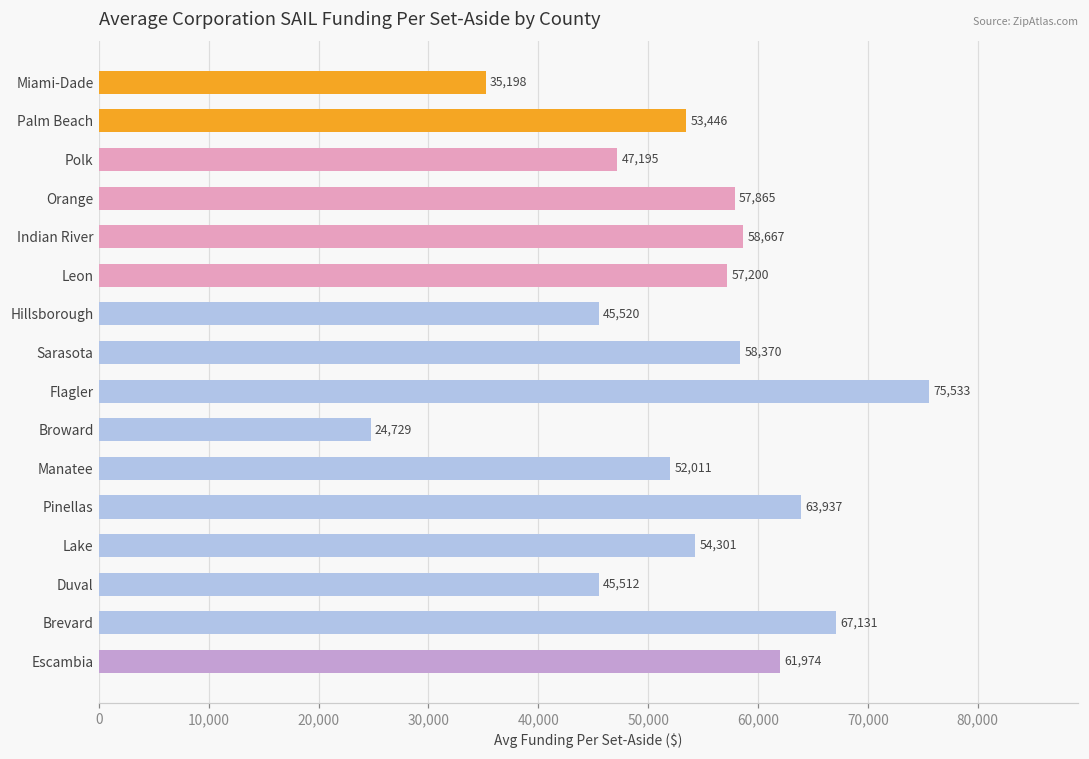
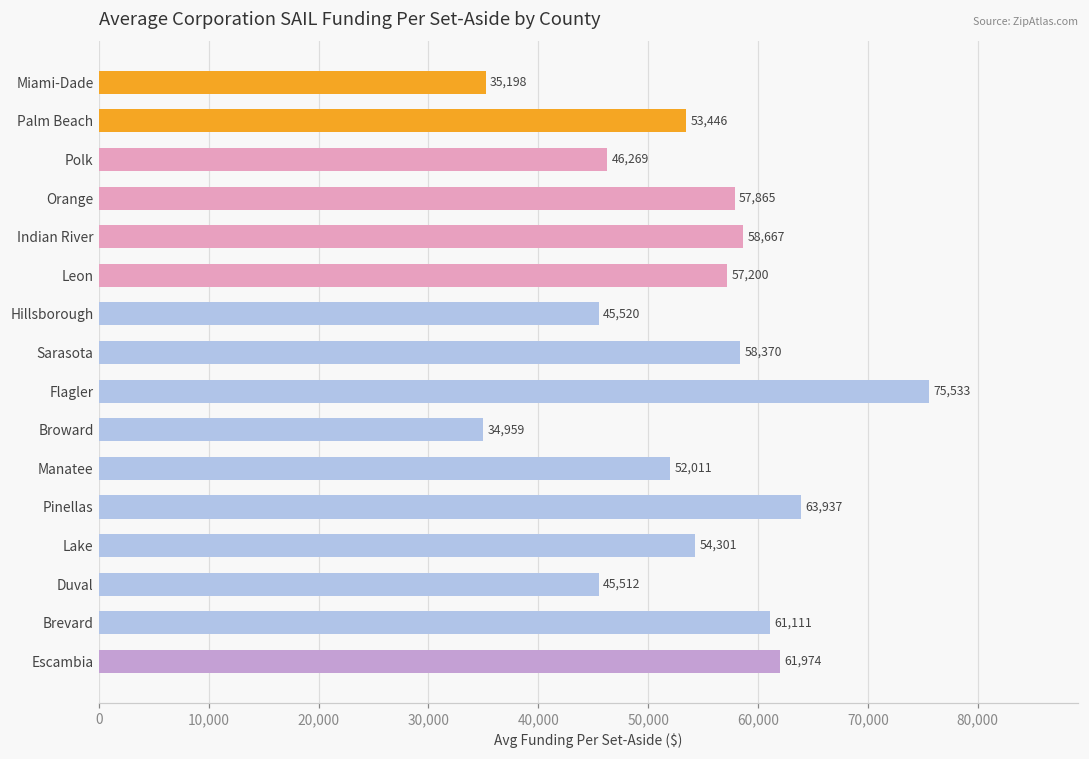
Polk: 47,195 -> 46,269
Broward: 24,729 -> 34,959
Brevard: 67,131 -> 61,111
